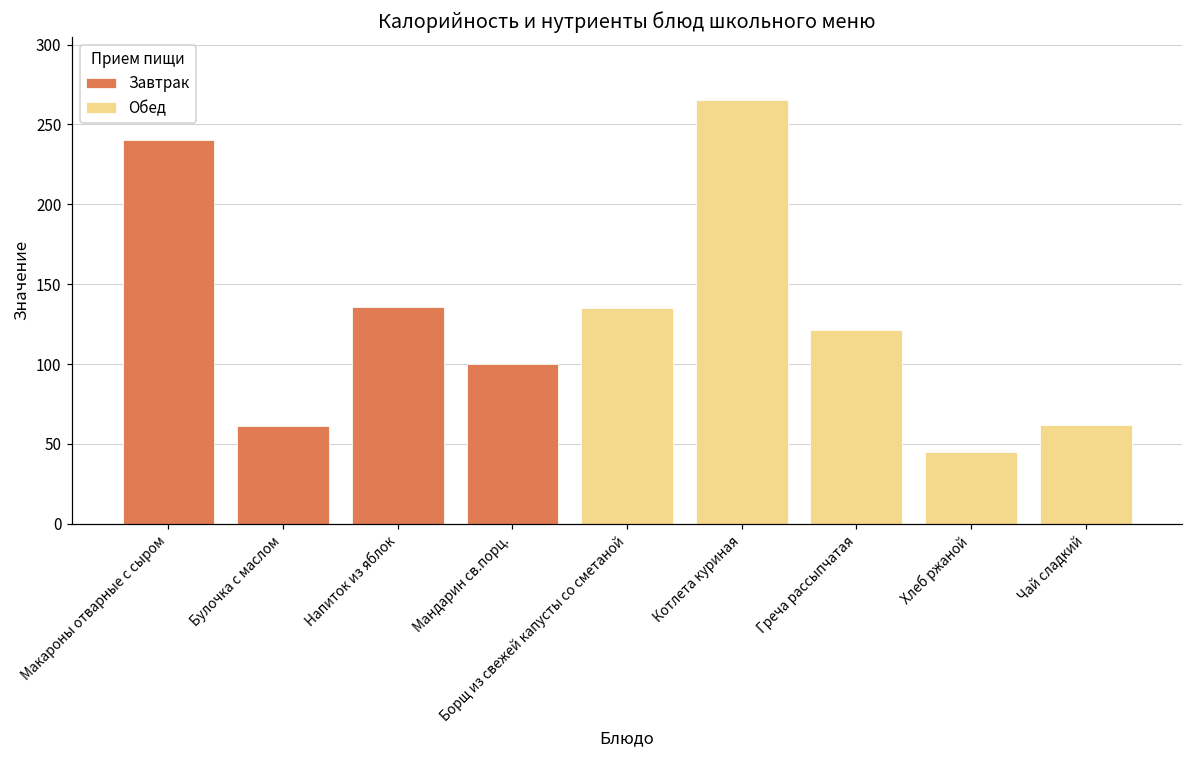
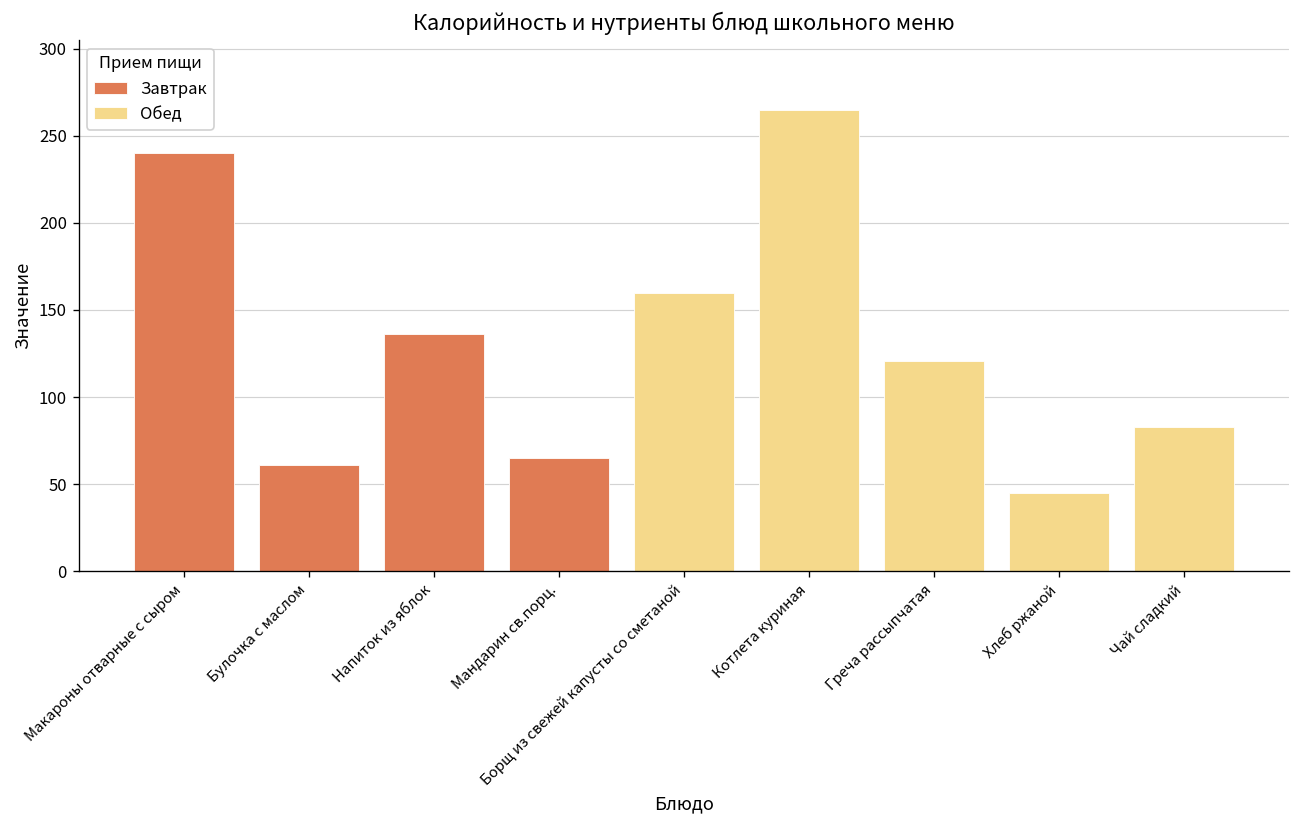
Мандарин св.порц.: 100 -> 65
Борщ из свежей капусты со сметаной: 135 -> 160
Чай сладкий: 62 -> 83
